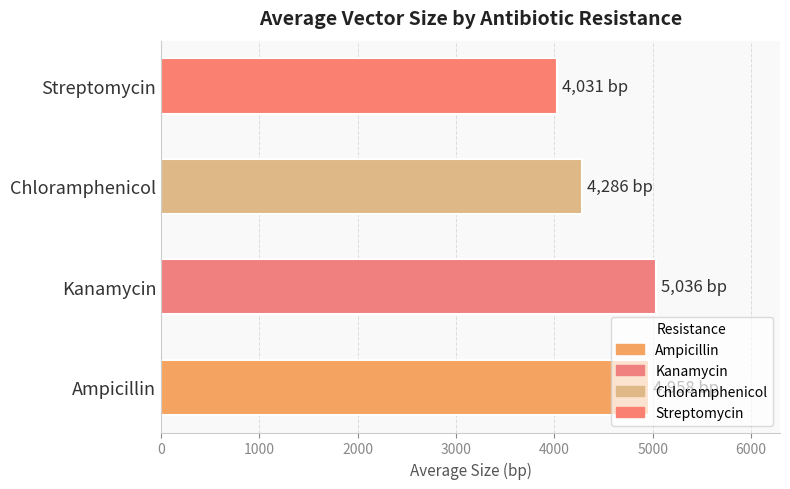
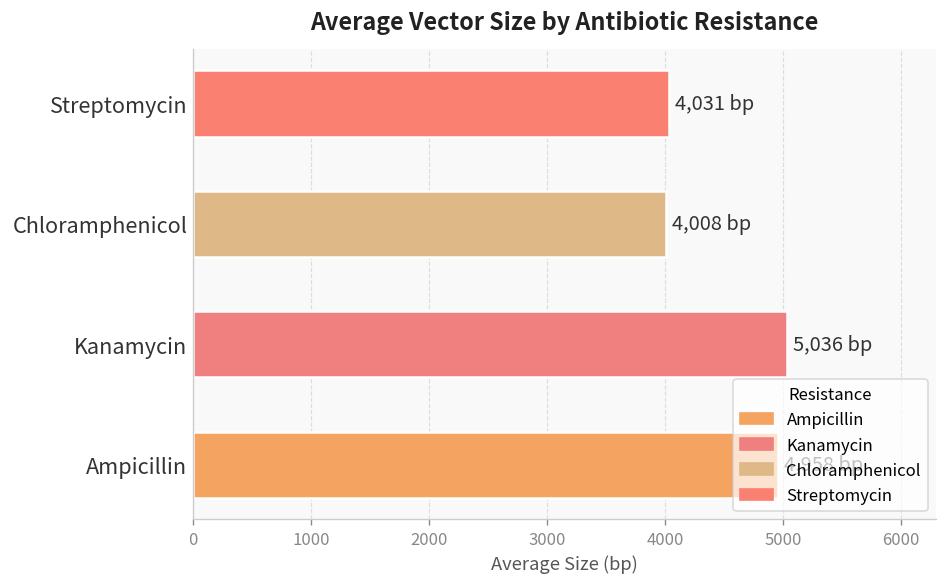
Chloramphenicol: 4,286 -> 4,008
